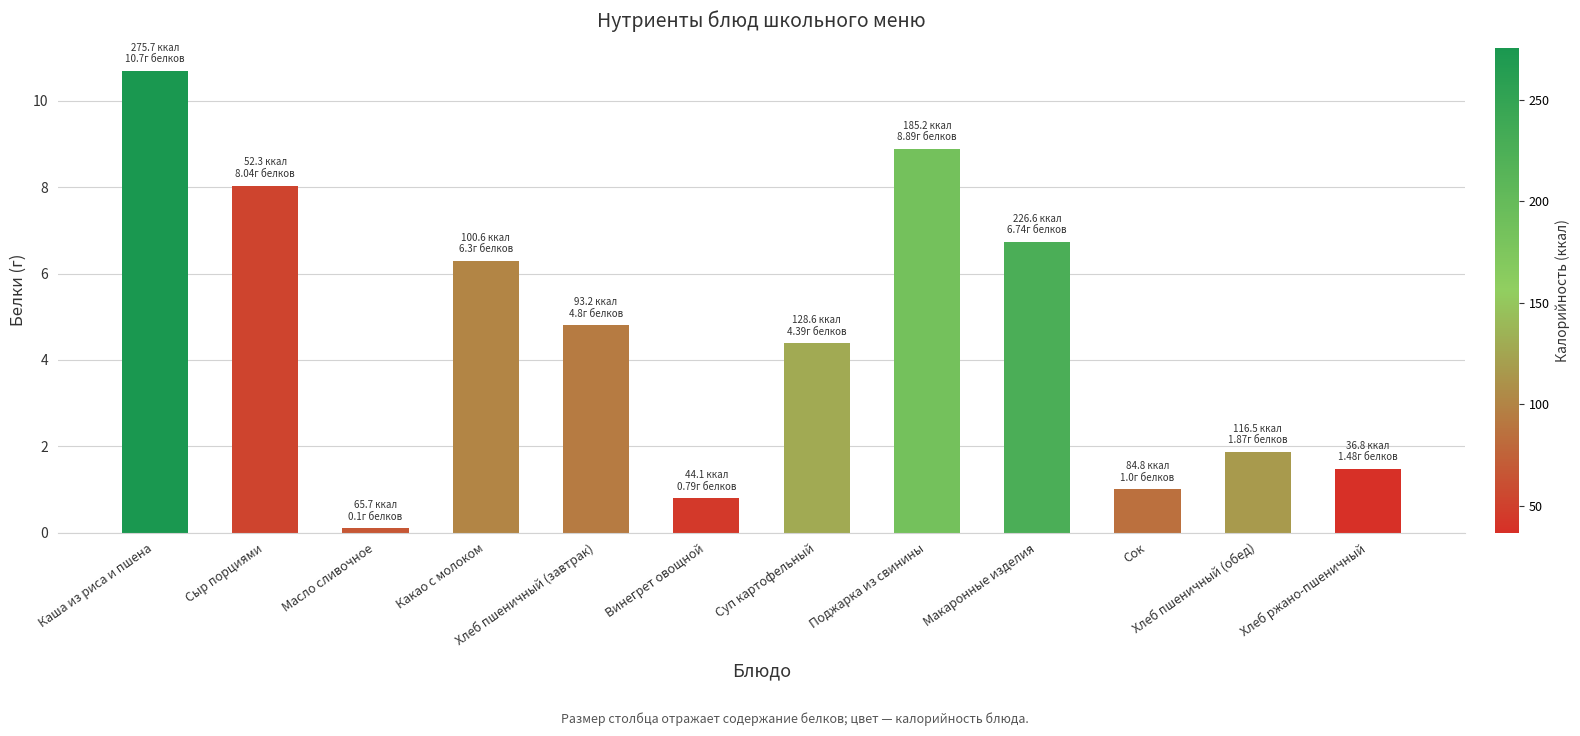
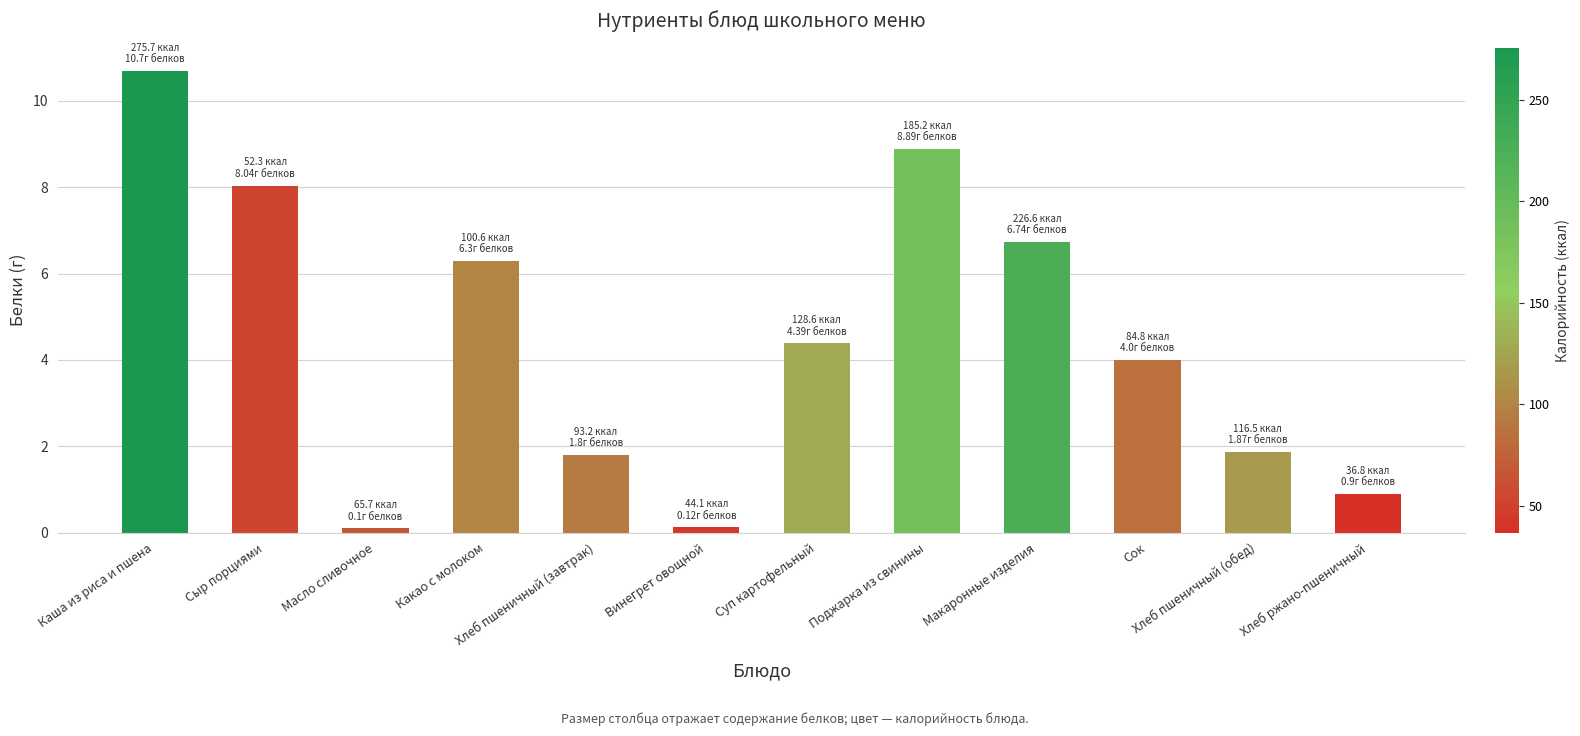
Хлеб пшеничный (завтрак): 4.8г -> 1.8г
Винегрет овощной: 0.79г -> 0.12г
Сок: 1.0г -> 4.0г
Хлеб ржано-пшеничный: 1.48г -> 0.9г
